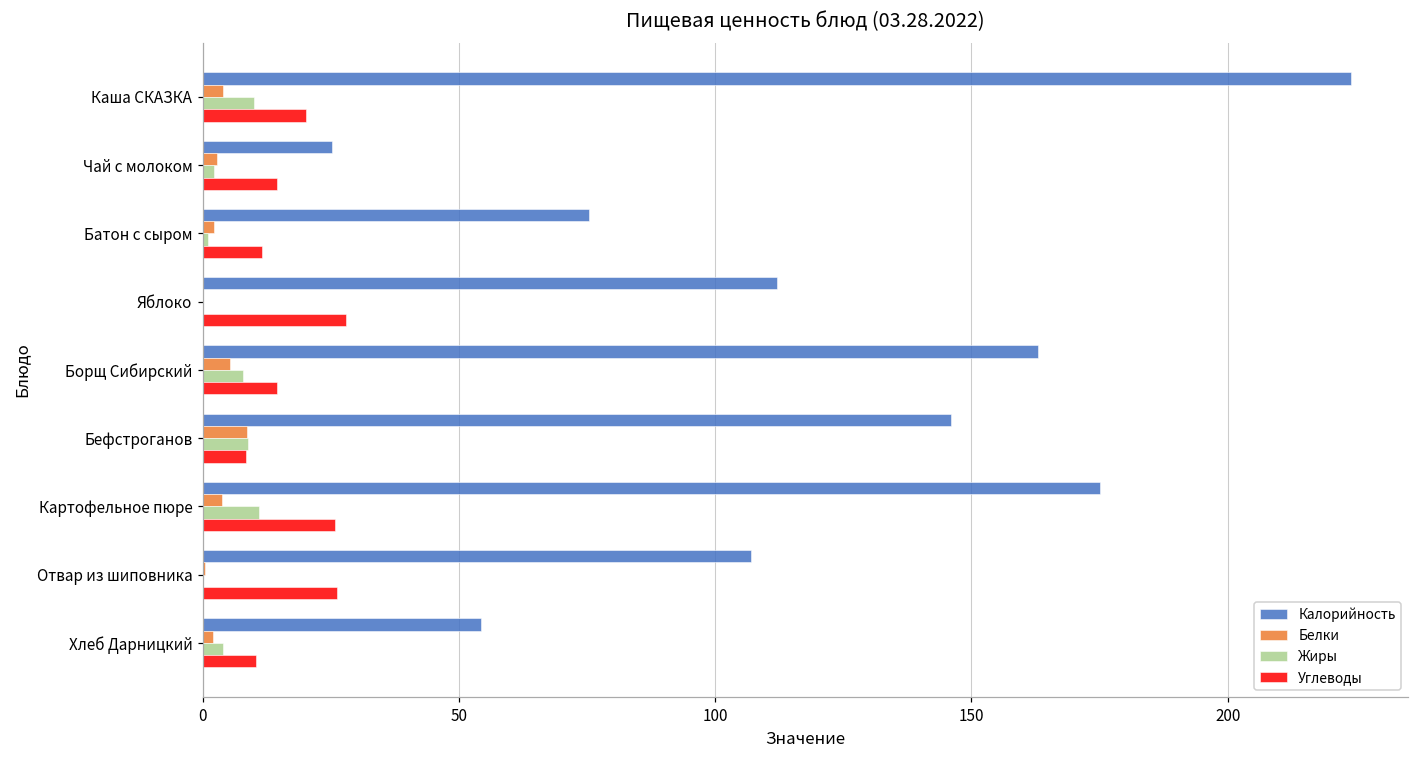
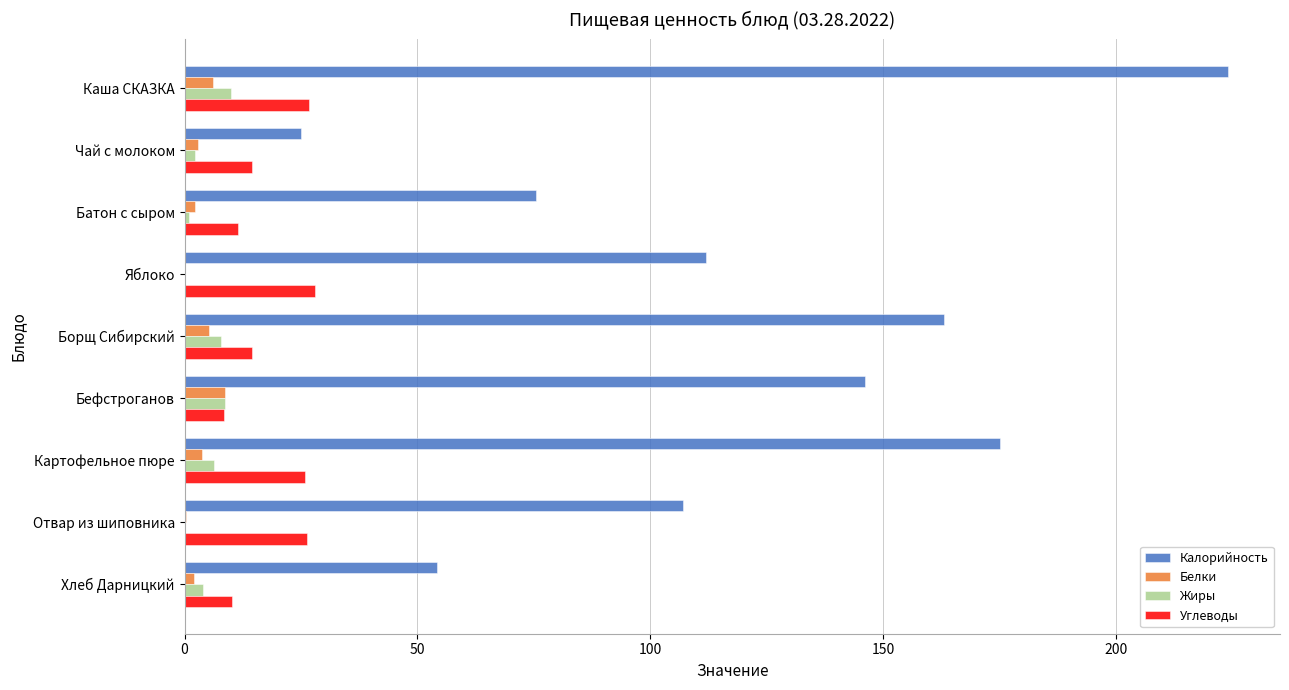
Белки, Каша СКАЗКА: 4 -> 6
Углеводы, Каша СКАЗКА: 20 -> 27
Жиры, Картофельное пюре: 11 -> 6
